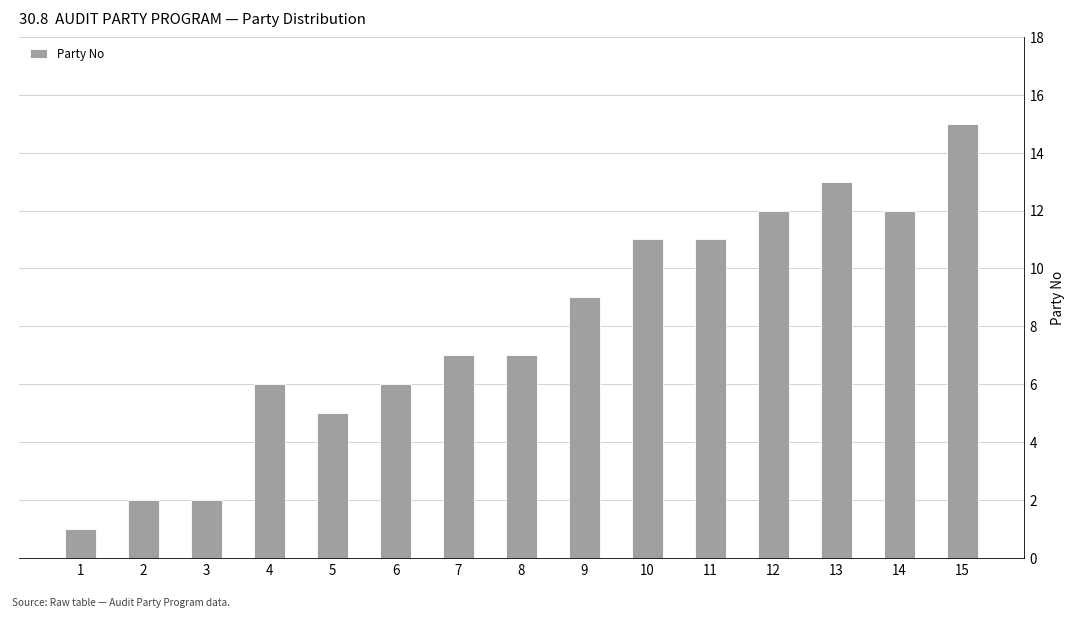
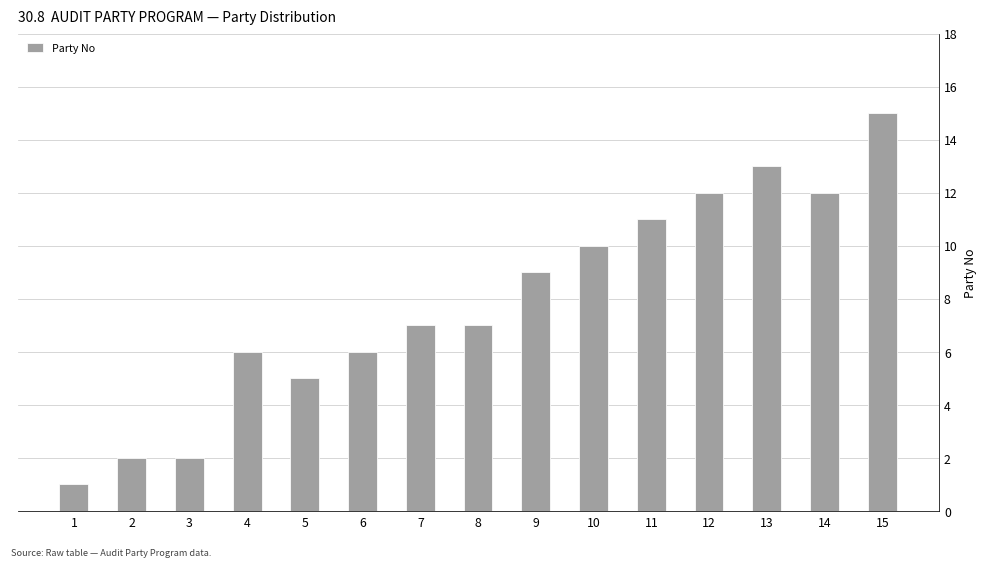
10: 11 -> 10
